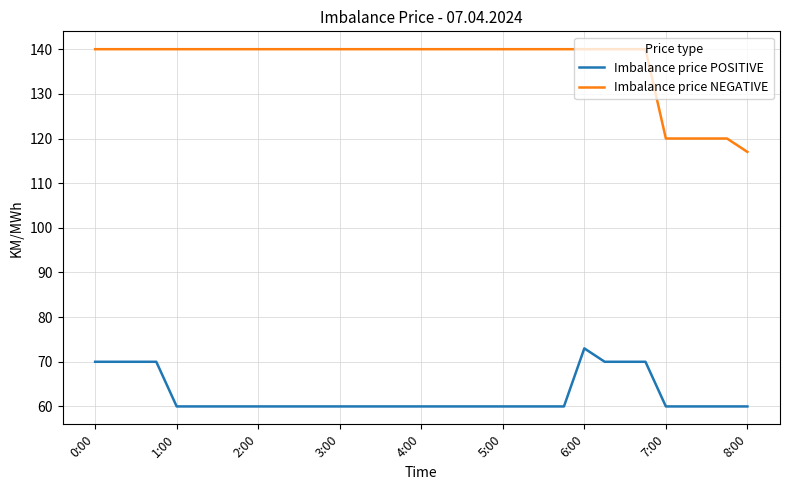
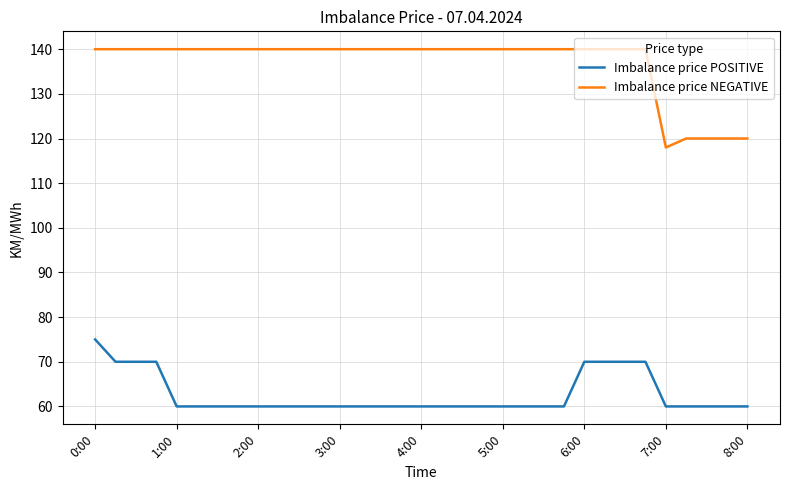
Imbalance price POSITIVE, 0:00: 70 -> 75
Imbalance price POSITIVE, 6:00: 73 -> 70
Imbalance price NEGATIVE, 7:00: 120 -> 118
Imbalance price NEGATIVE, 8:00: 117 -> 120
